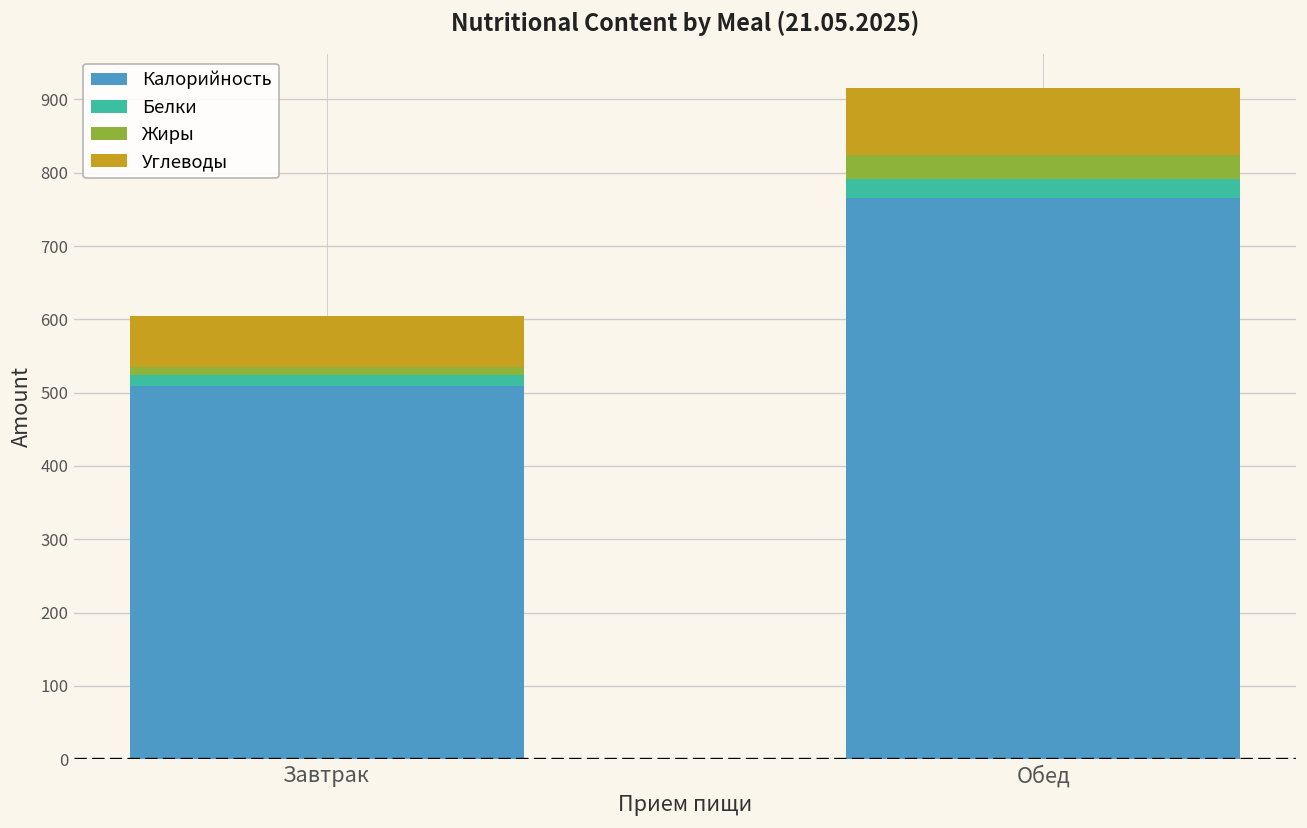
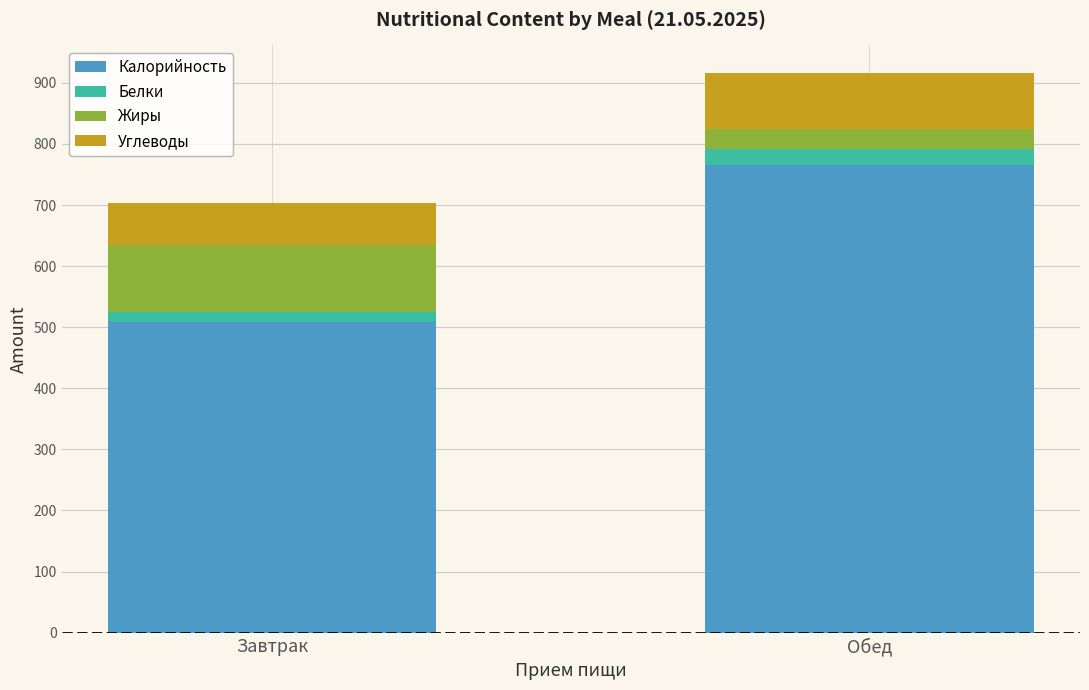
Жиры, Завтрак: 10 -> 110
